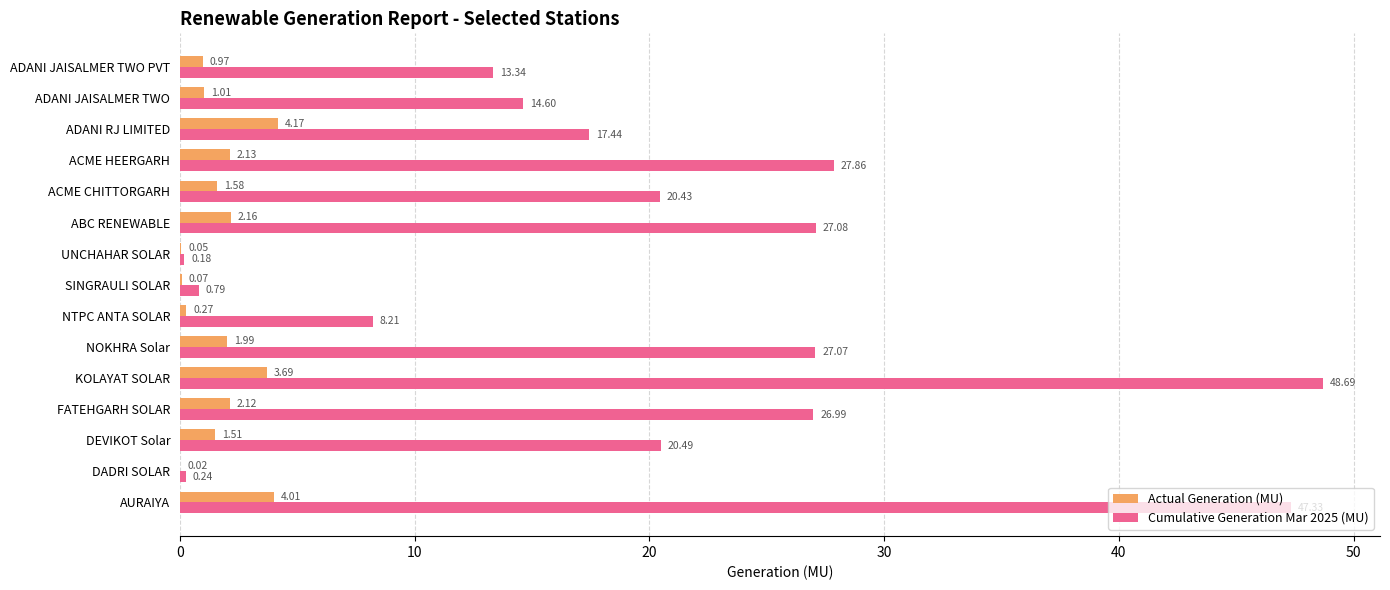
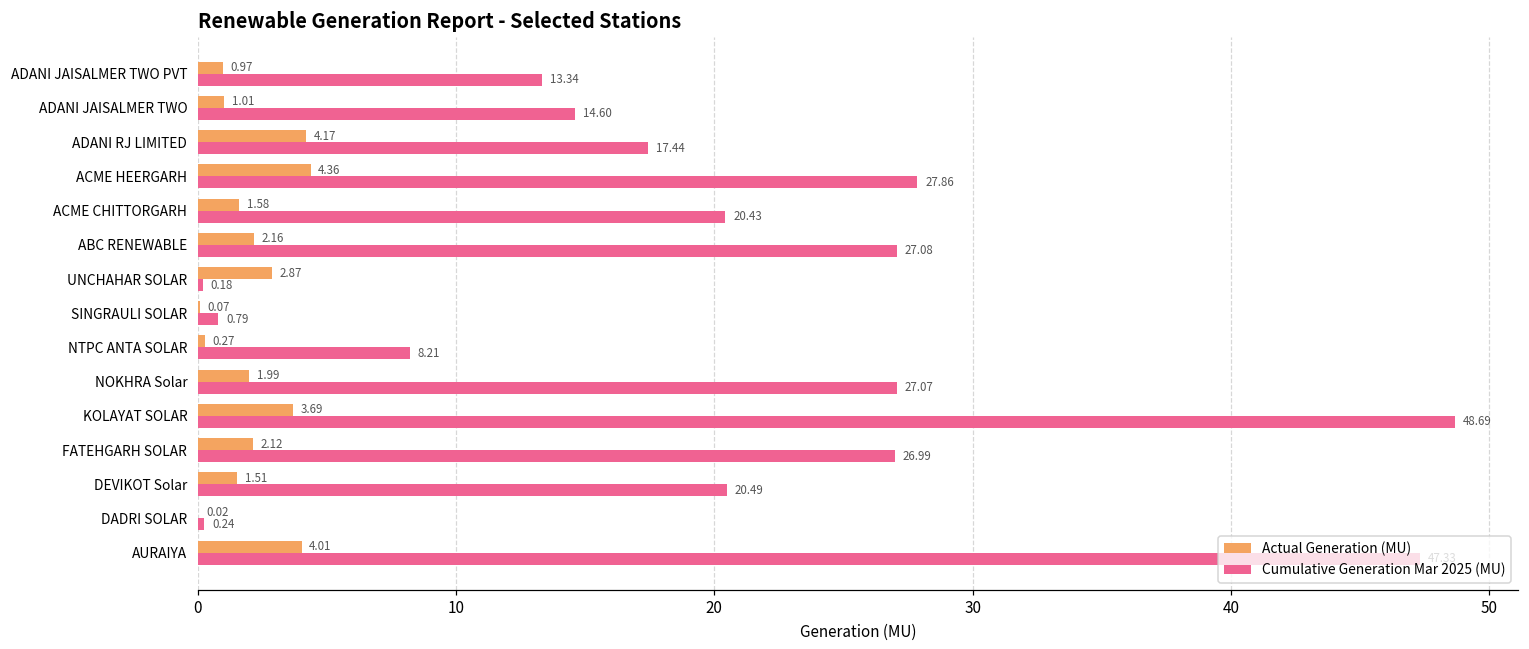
Actual Generation (MU), ACME HEERGARH: 2.13 -> 4.36
Actual Generation (MU), UNCHAHAR SOLAR: 0.05 -> 2.87
